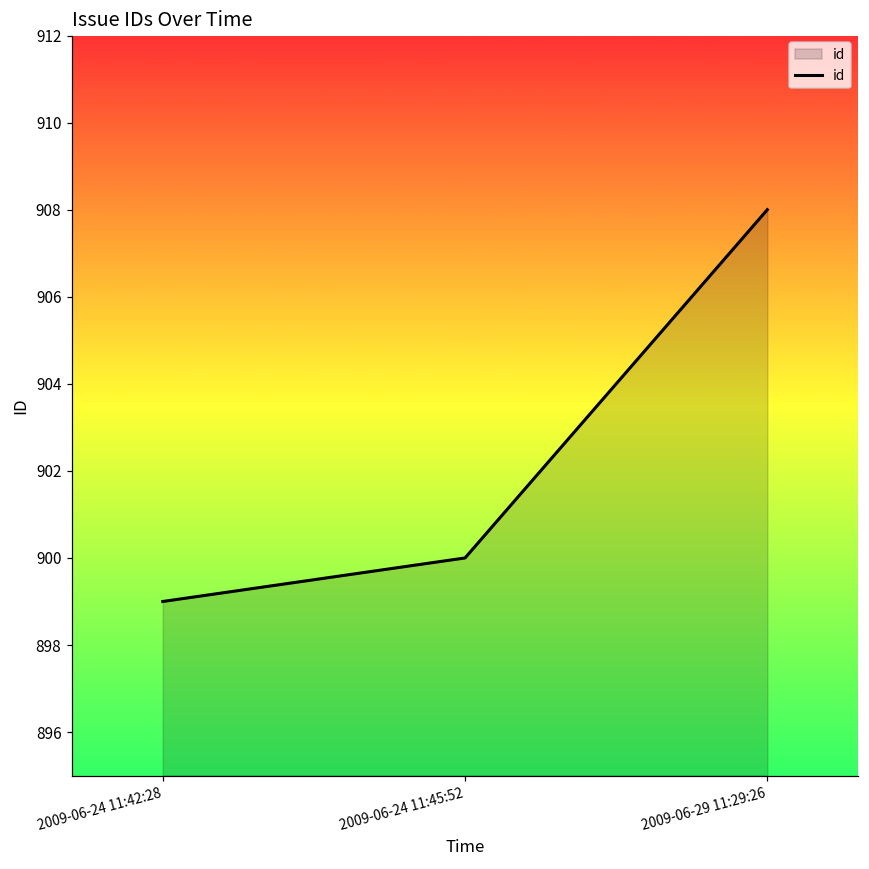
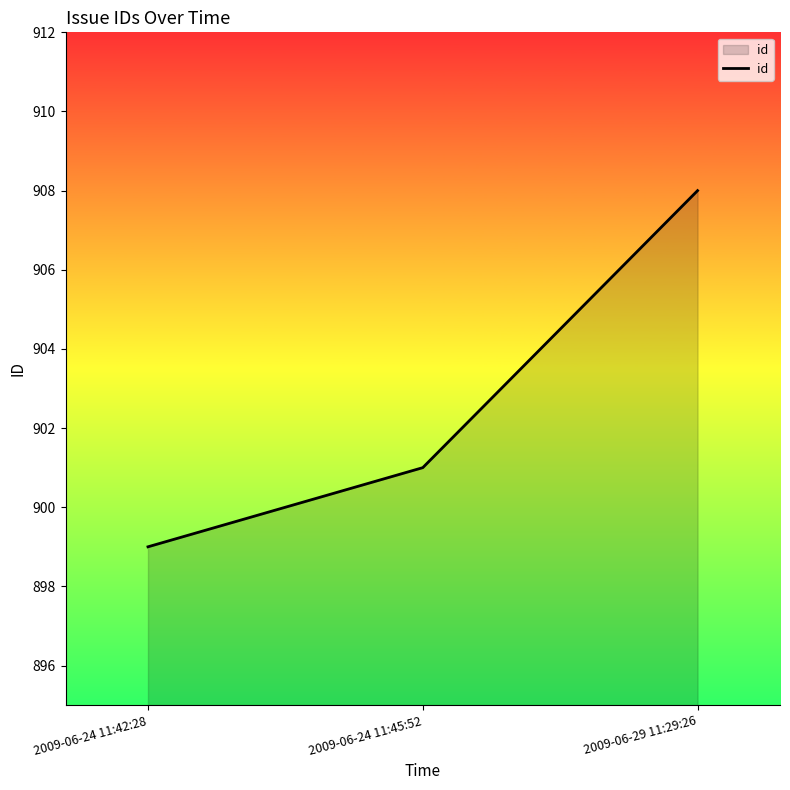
2009-06-24 11:45:52: 900 -> 901
